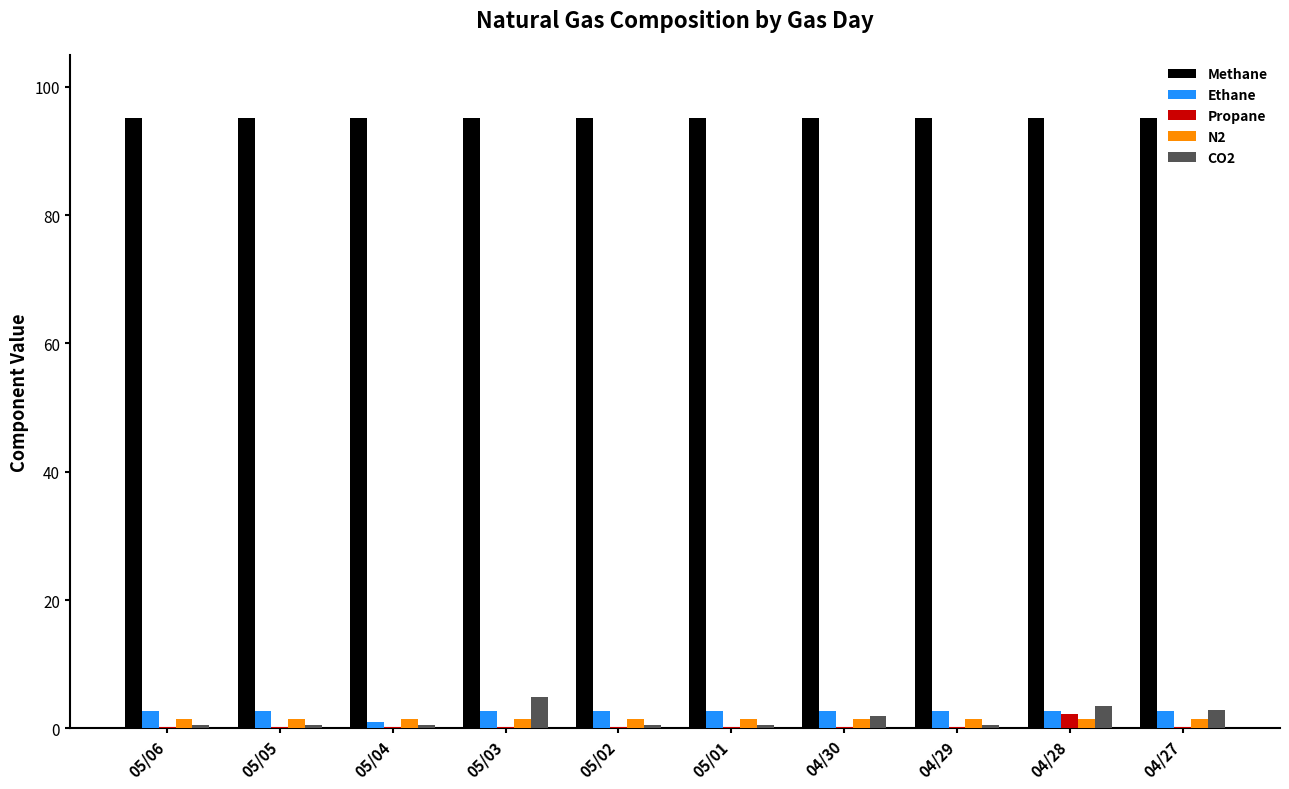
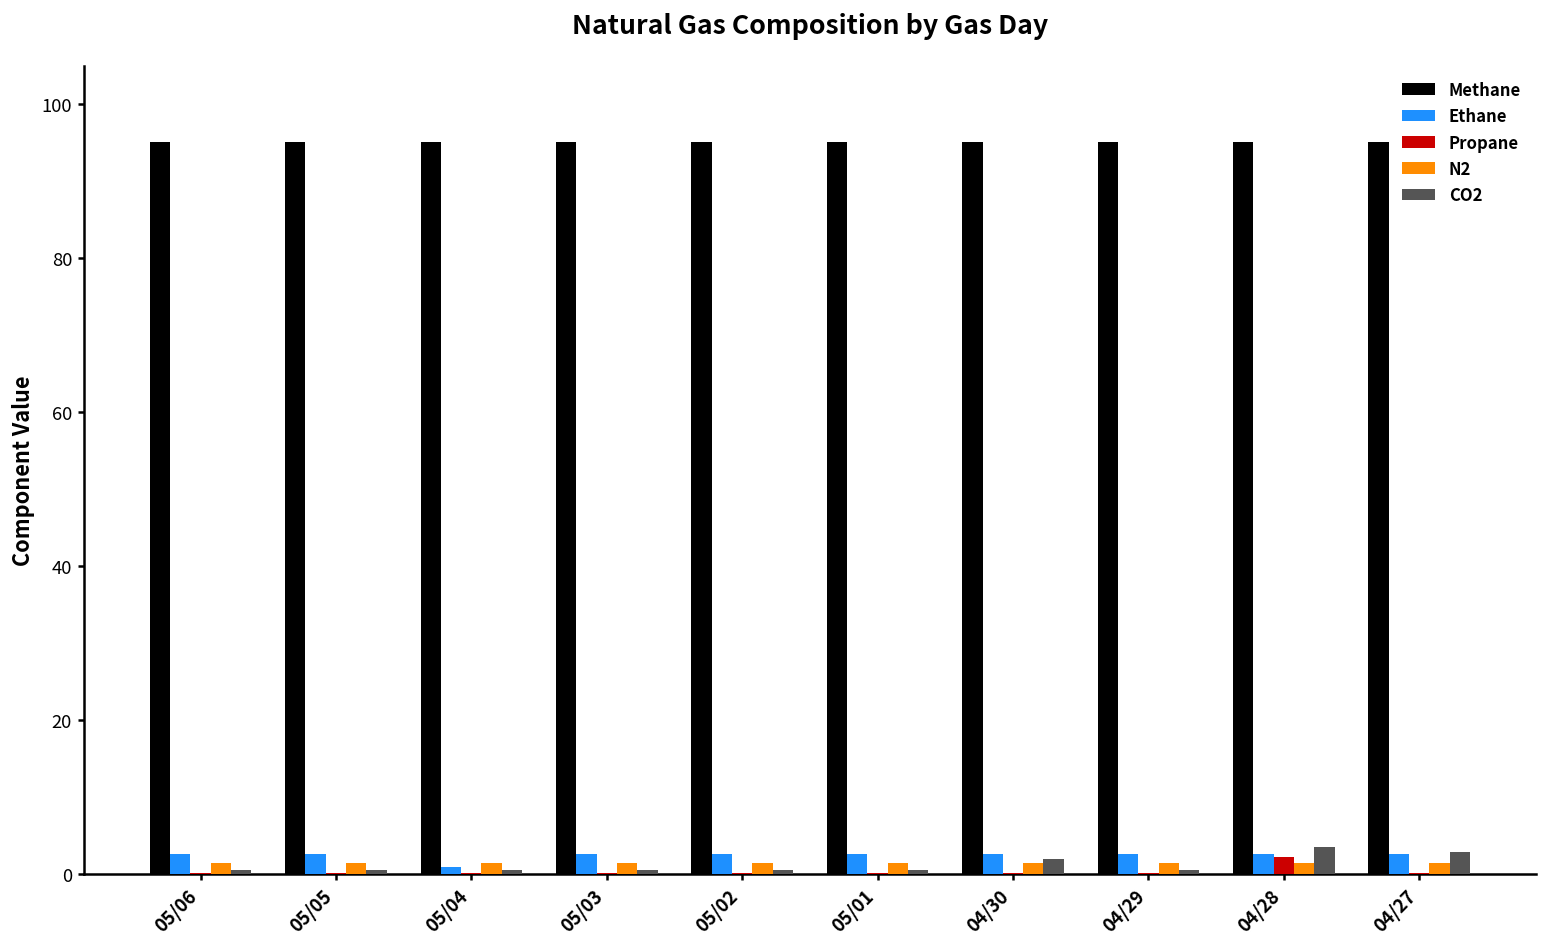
CO2, 05/03: 5 -> 1
